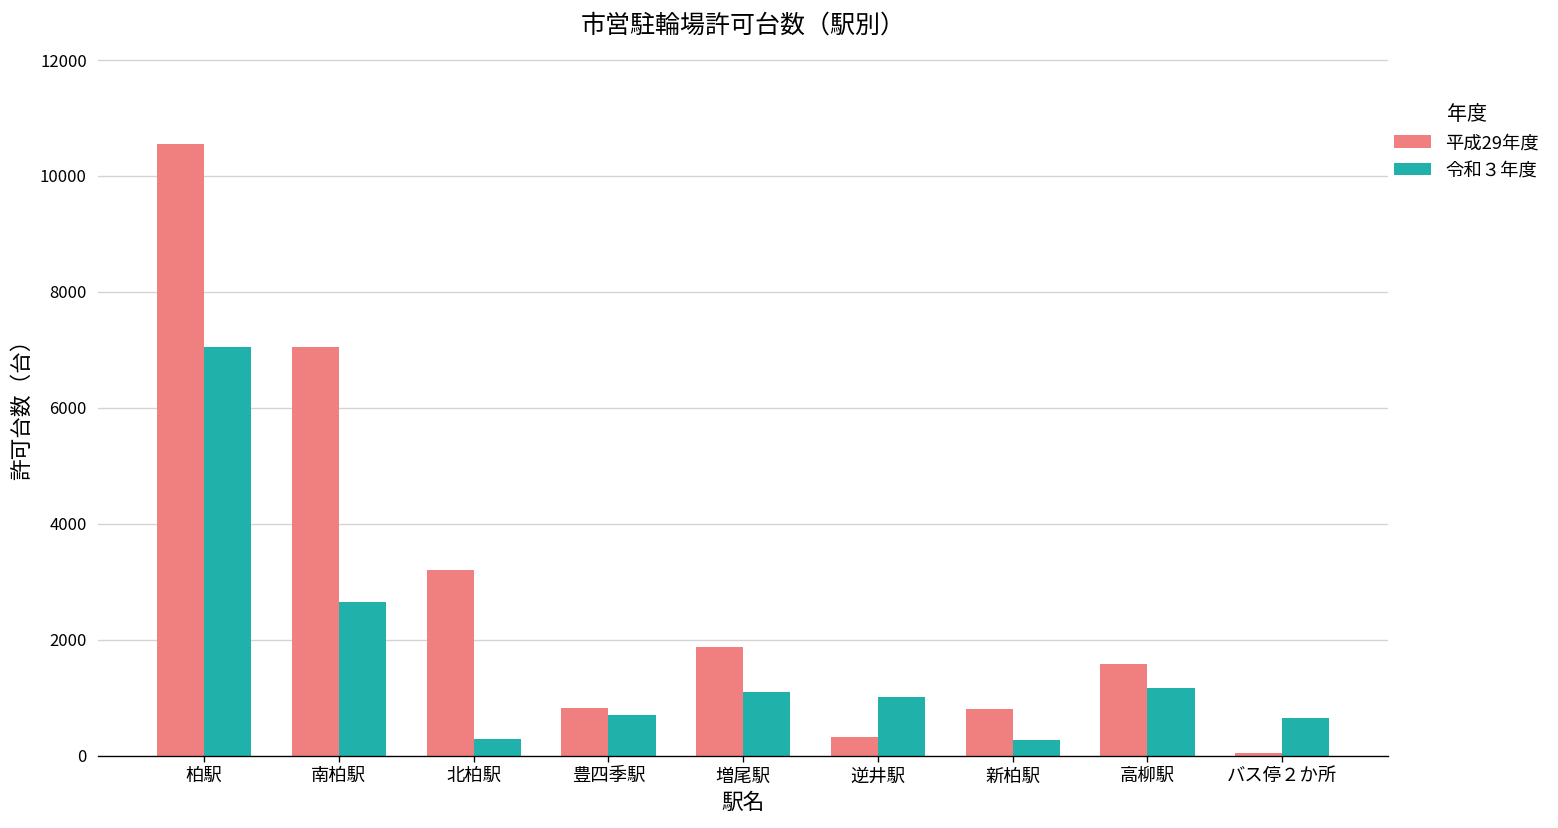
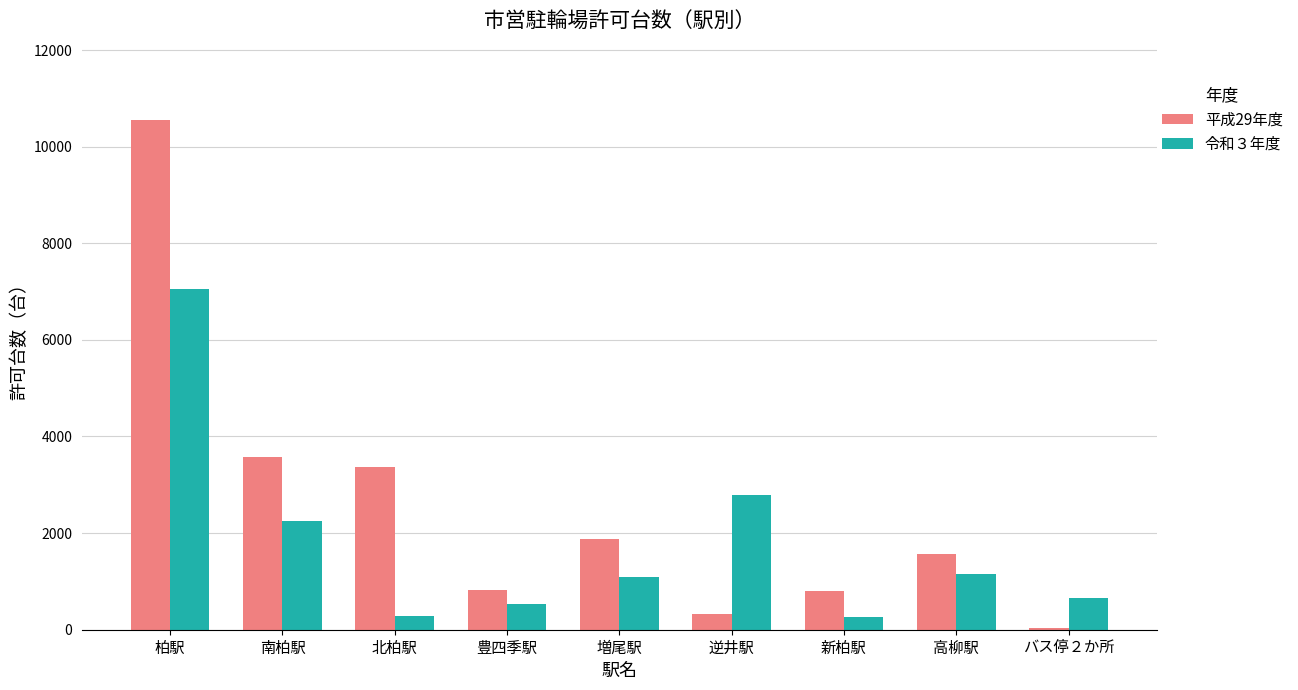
平成29年度, 南柏駅: 7100 -> 3600
令和３年度, 南柏駅: 2700 -> 2300
平成29年度, 北柏駅: 3200 -> 3400
令和３年度, 豊四季駅: 700 -> 500
令和３年度, 逆井駅: 1000 -> 2800
